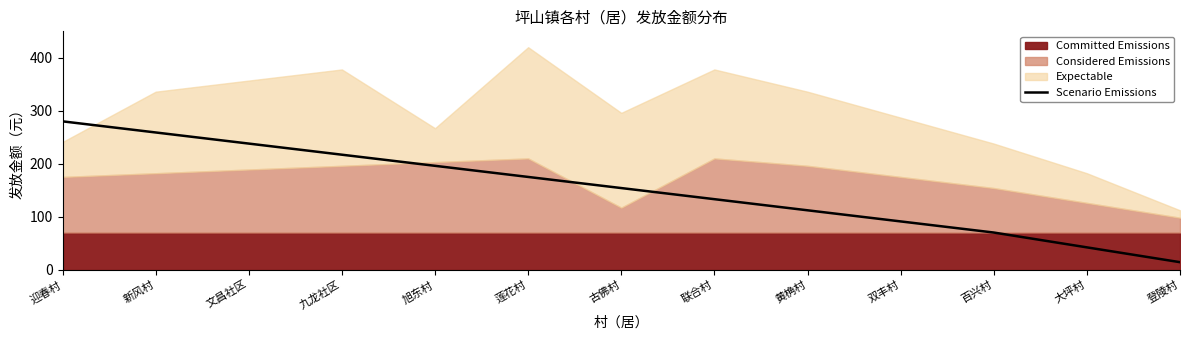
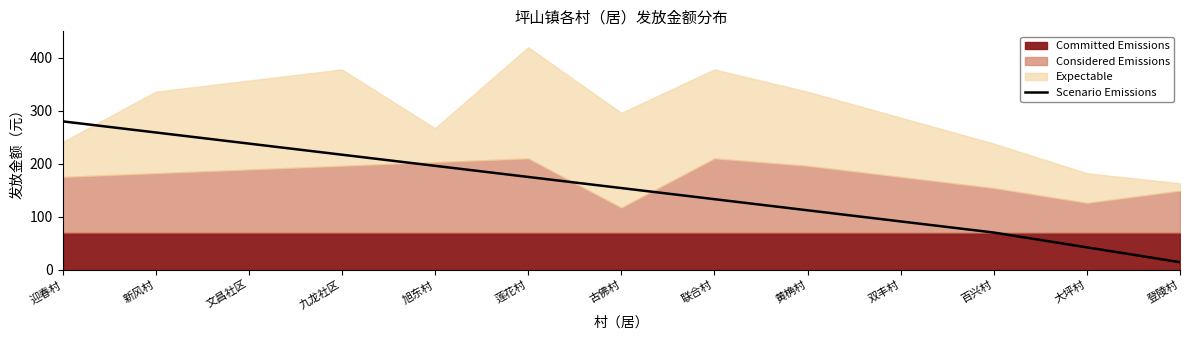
Considered Emissions, 登陵村: 30 -> 80
